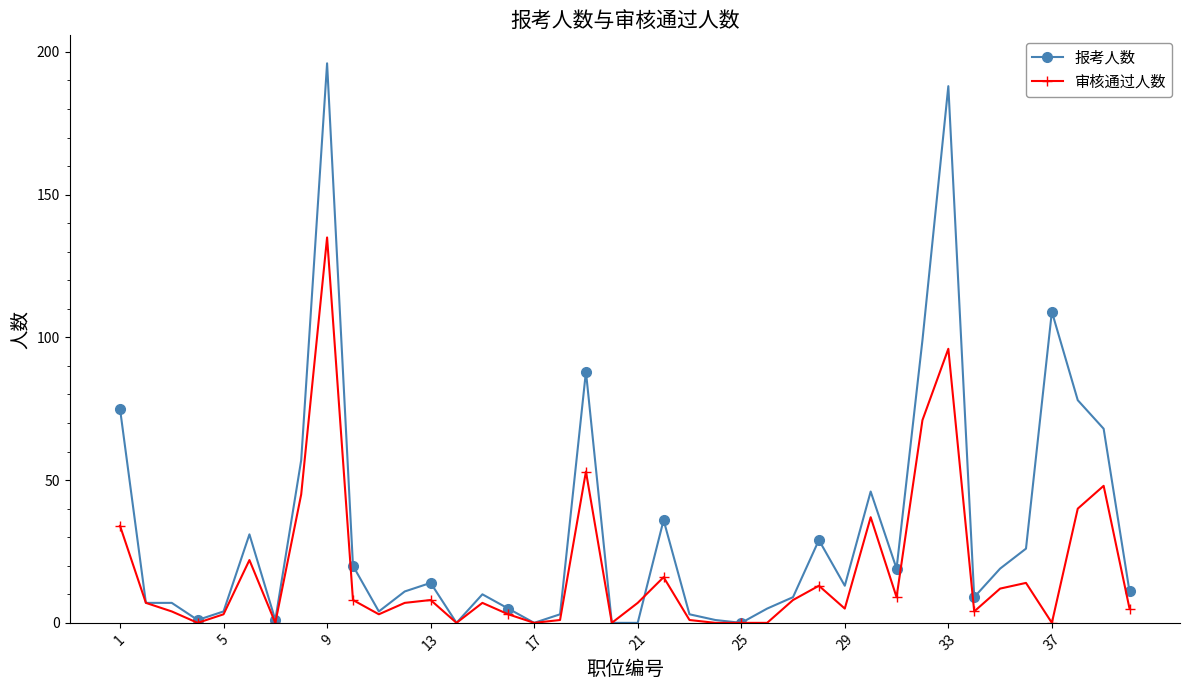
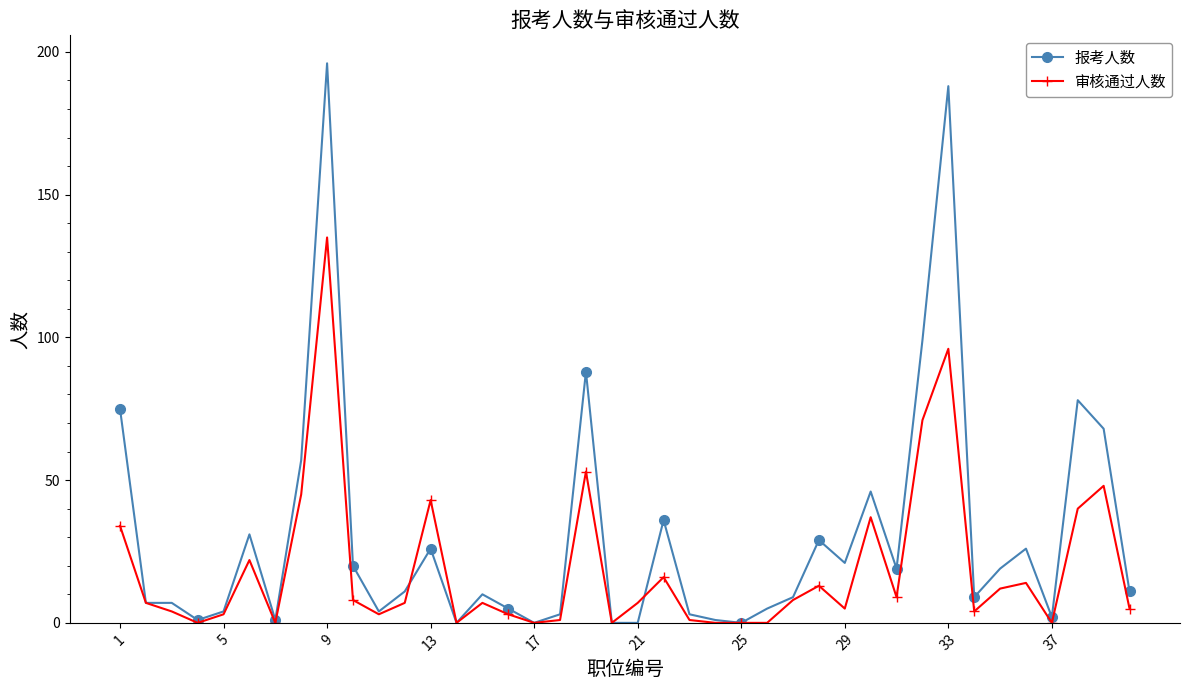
报考人数, 13: 14 -> 26
审核通过人数, 13: 8 -> 43
报考人数, 29: 13 -> 21
报考人数, 37: 109 -> 2
